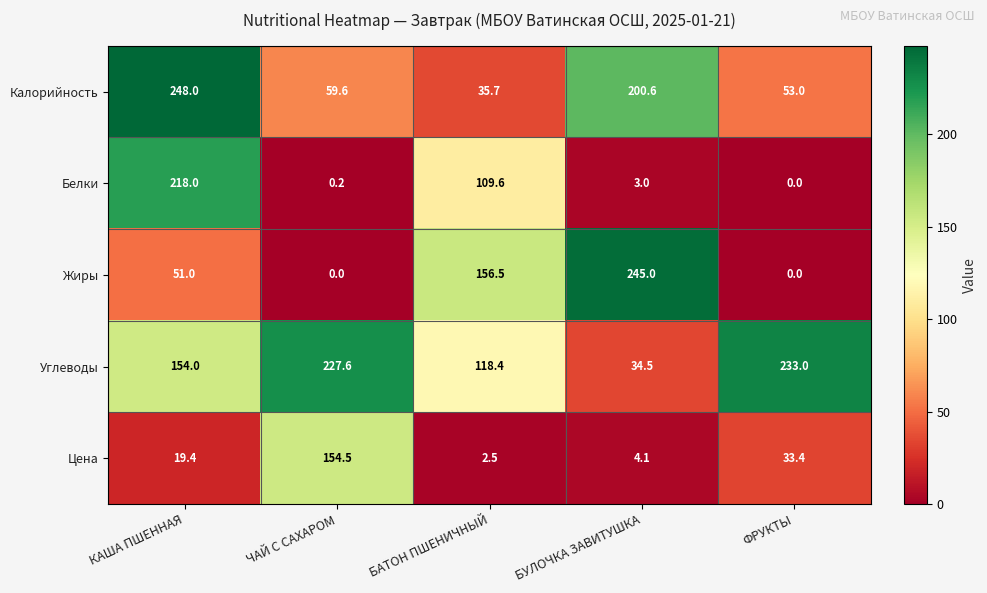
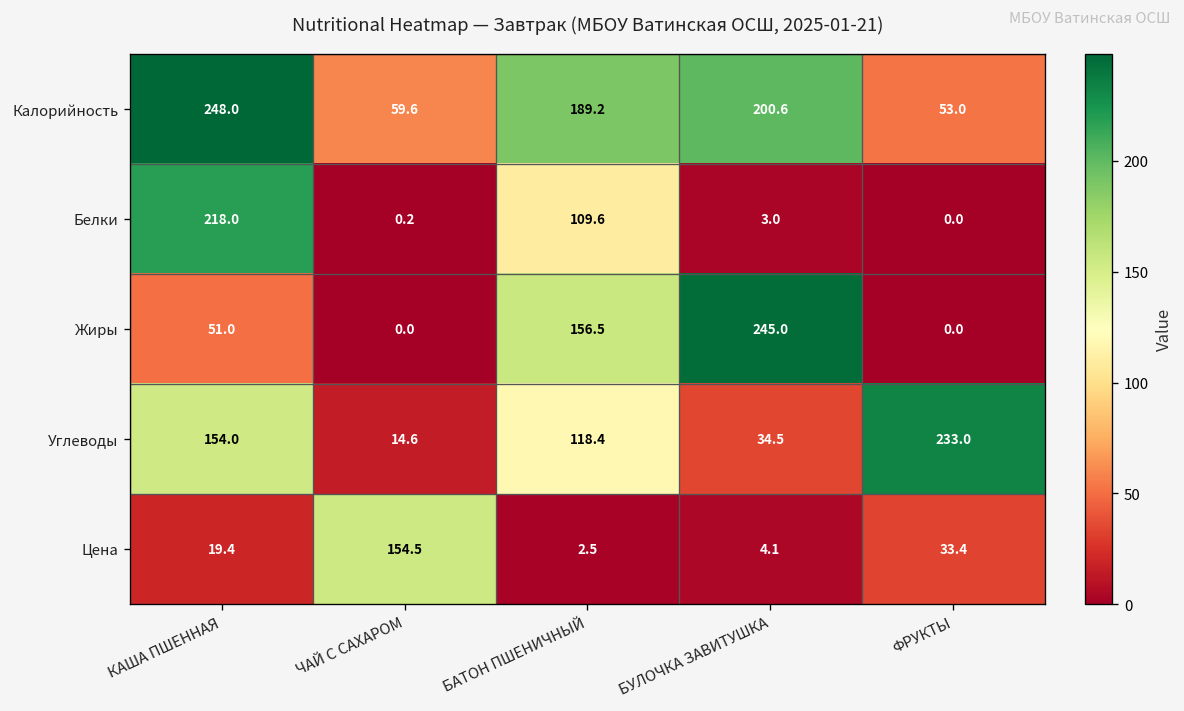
Калорийность, БАТОН ПШЕНИЧНЫЙ: 35.7 -> 189.2
Углеводы, ЧАЙ С САХАРОМ: 227.6 -> 14.6
